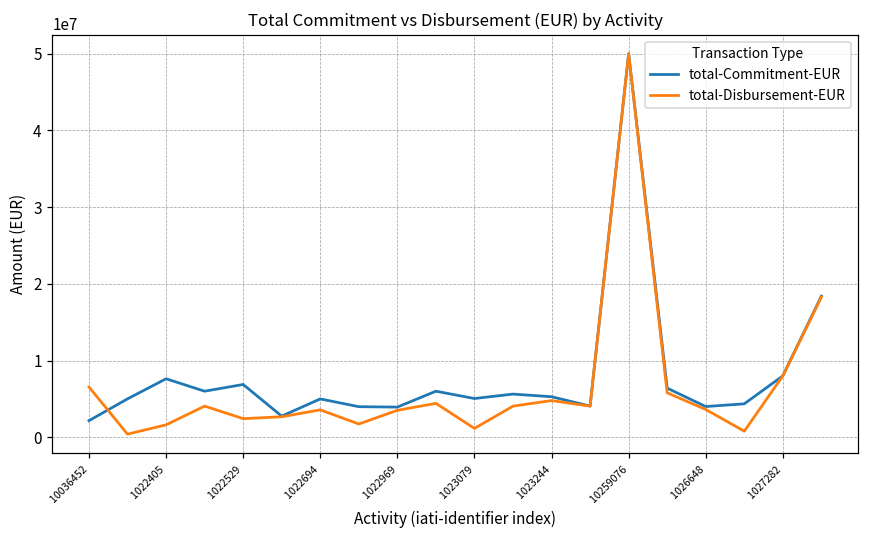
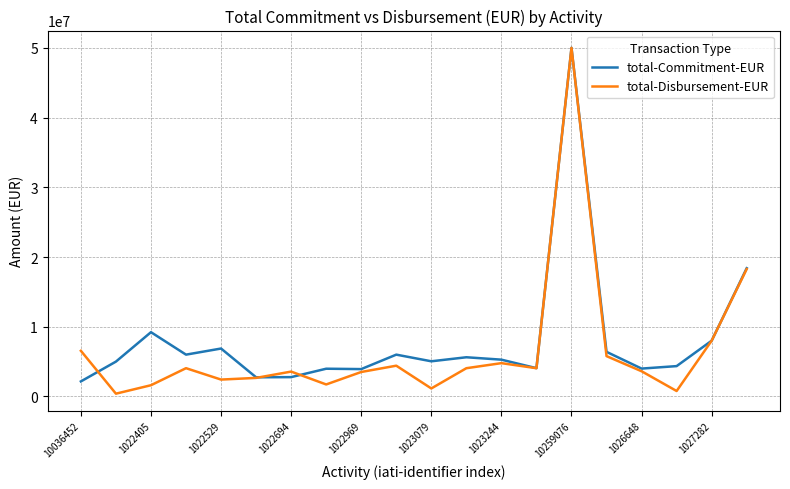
total-Commitment-EUR, 1022405: 8000000 -> 9000000
total-Commitment-EUR, 1022694: 5000000 -> 3000000
